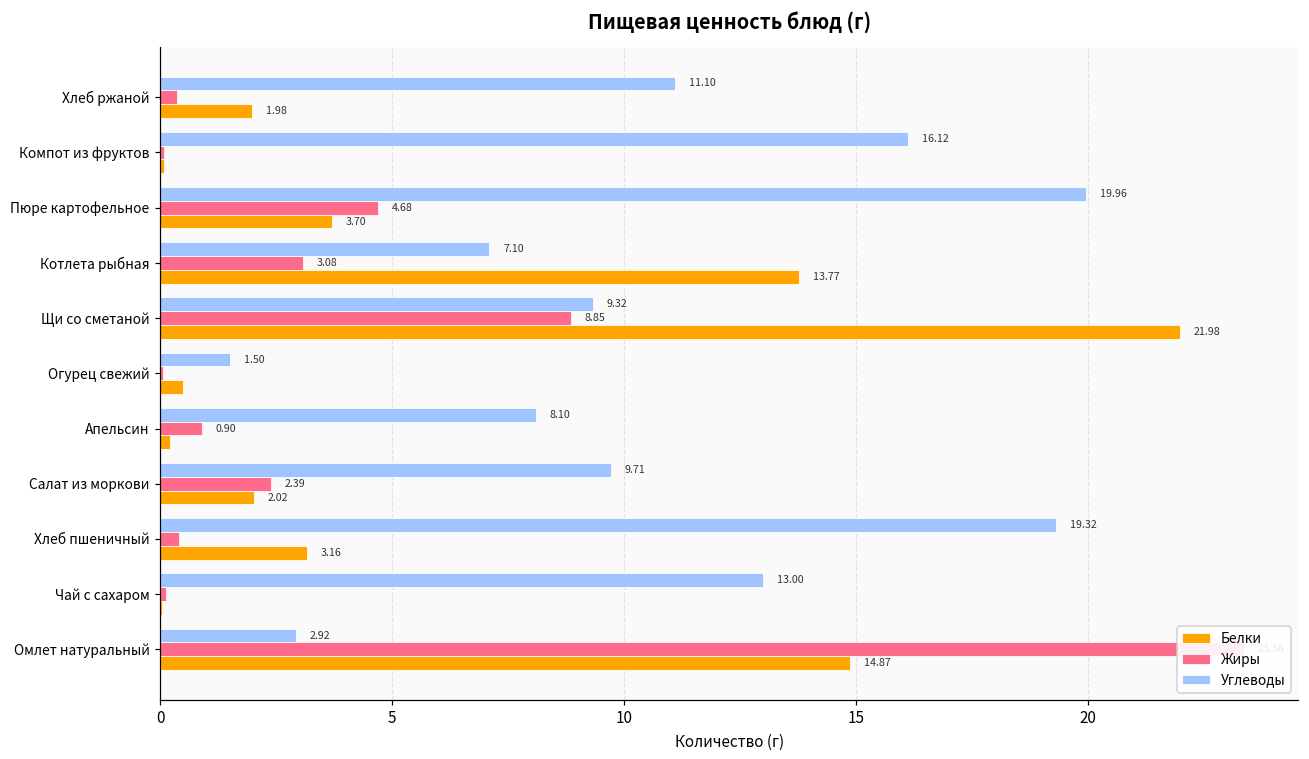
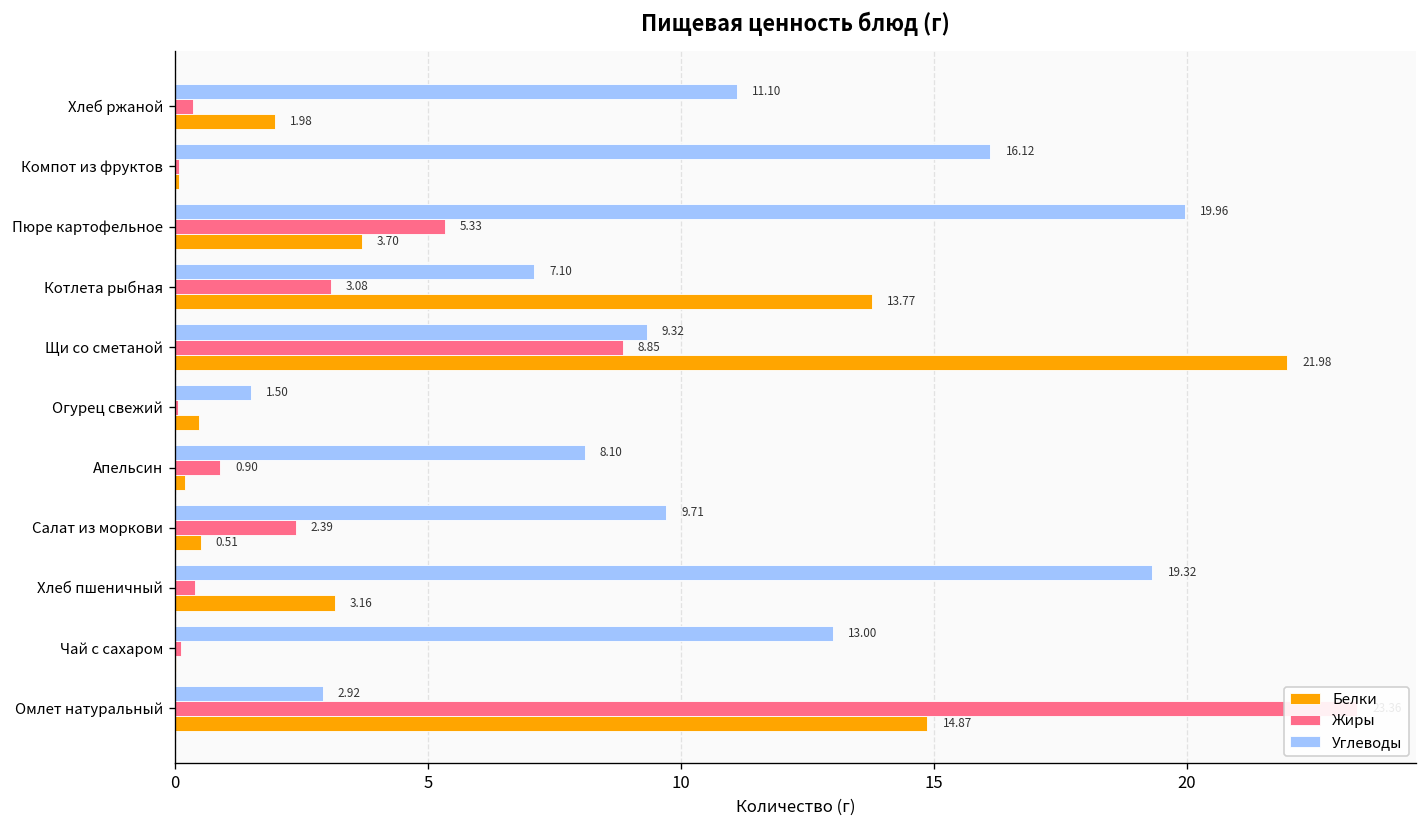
Жиры, Пюре картофельное: 4.68 -> 5.33
Белки, Салат из моркови: 2.02 -> 0.51
